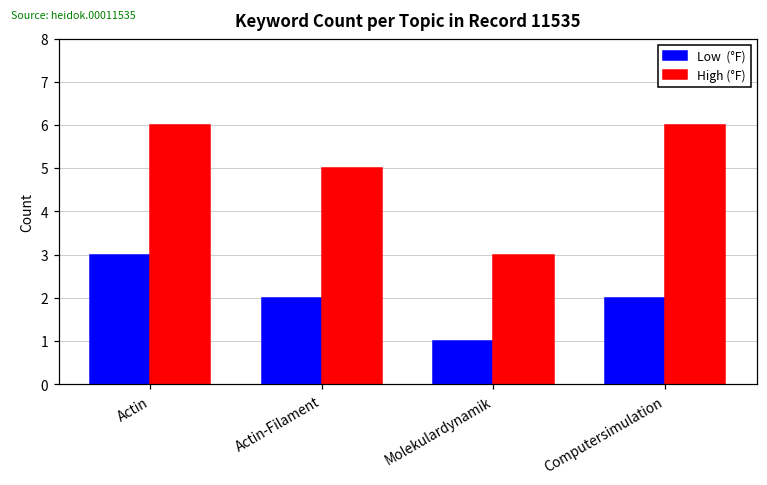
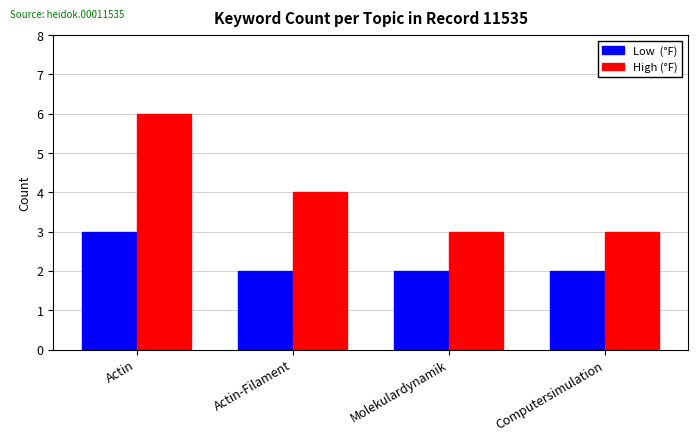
High (°F), Actin-Filament: 5 -> 4
Low (°F), Molekulardynamik: 1 -> 2
High (°F), Computersimulation: 6 -> 3
